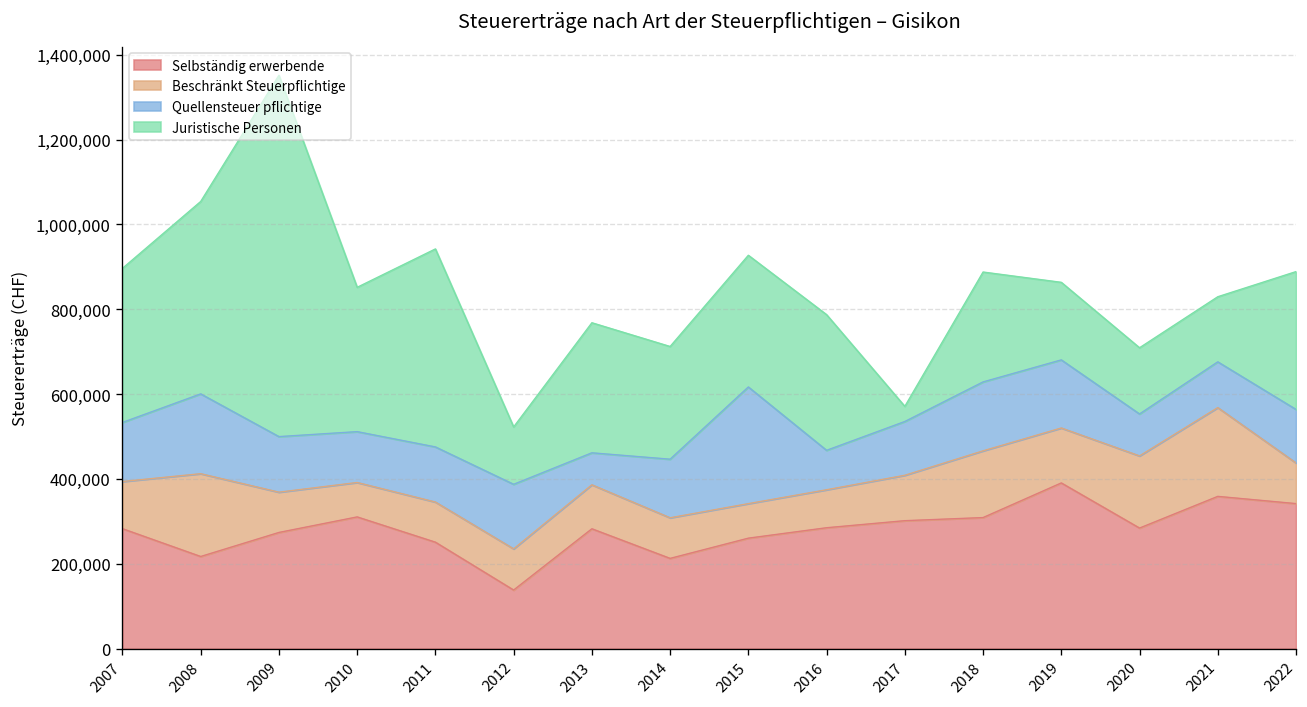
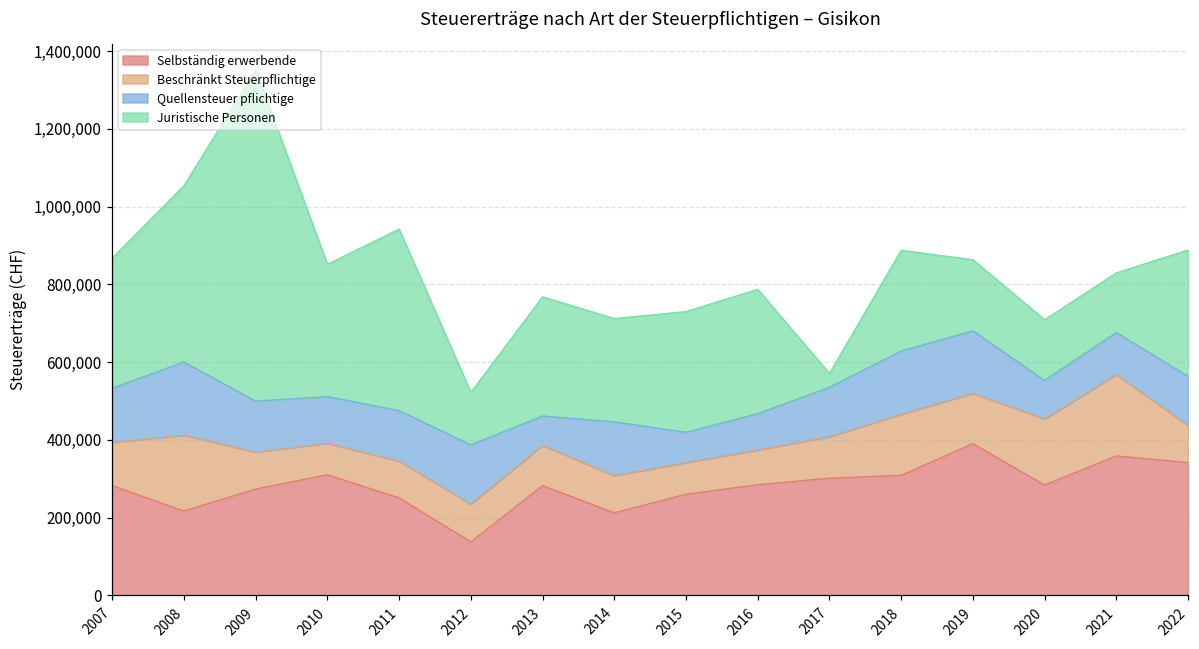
Juristische Personen, 2007: 360,000 -> 330,000
Quellensteuer pflichtige, 2015: 280,000 -> 80,000
